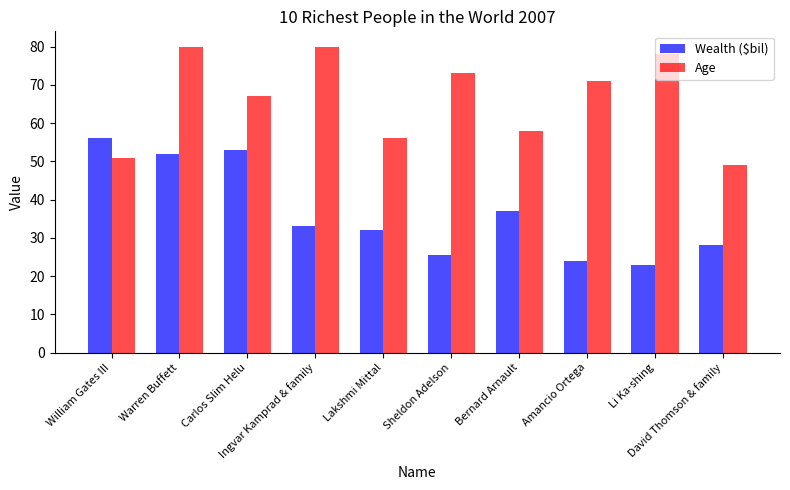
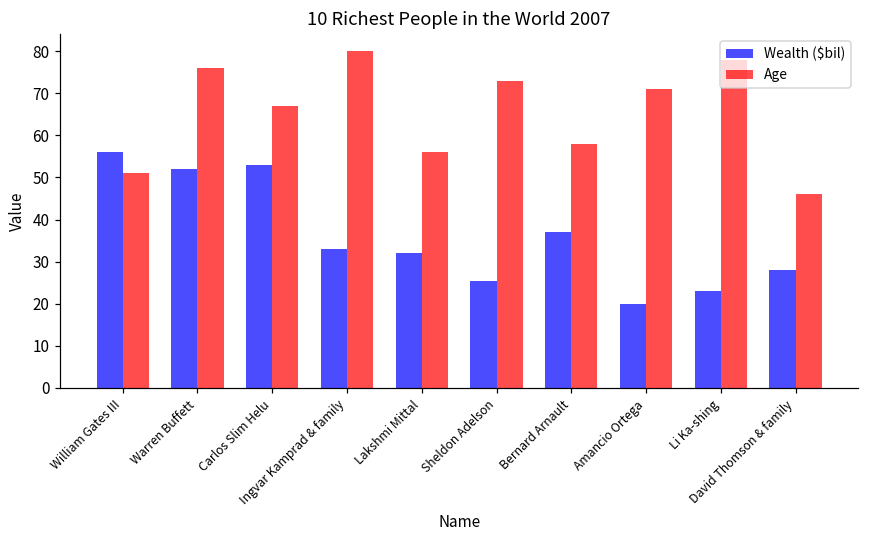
Age, Warren Buffett: 80 -> 76
Wealth ($bil), Amancio Ortega: 24 -> 20
Age, David Thomson & family: 49 -> 46
